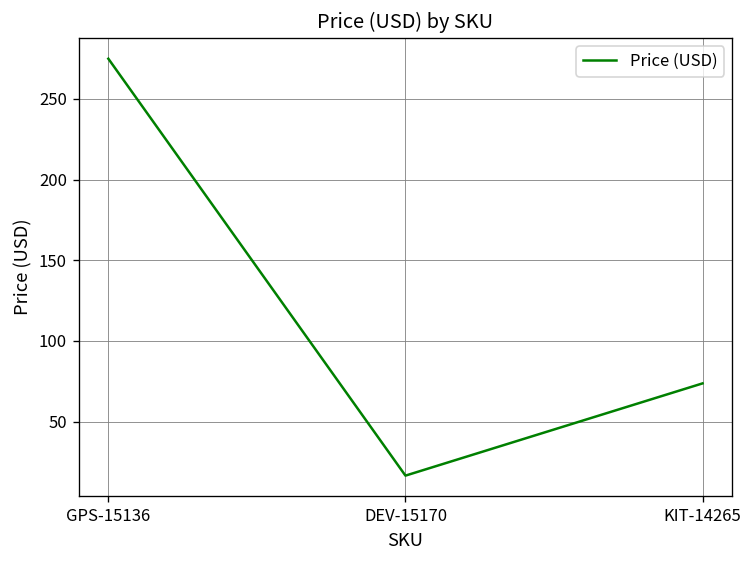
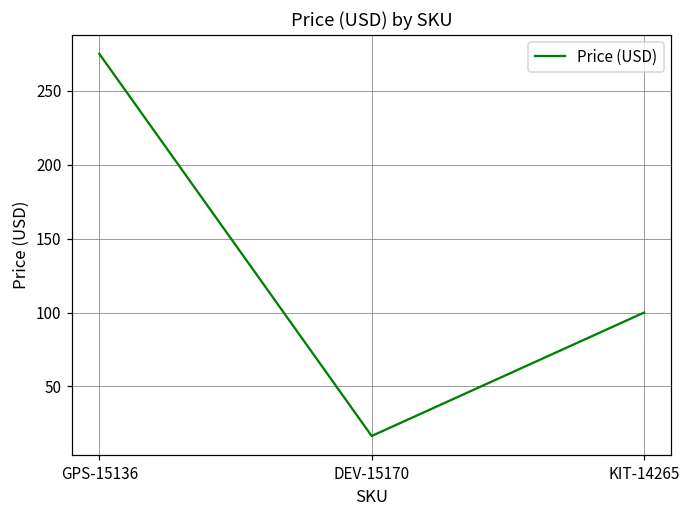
KIT-14265: 74 -> 100
